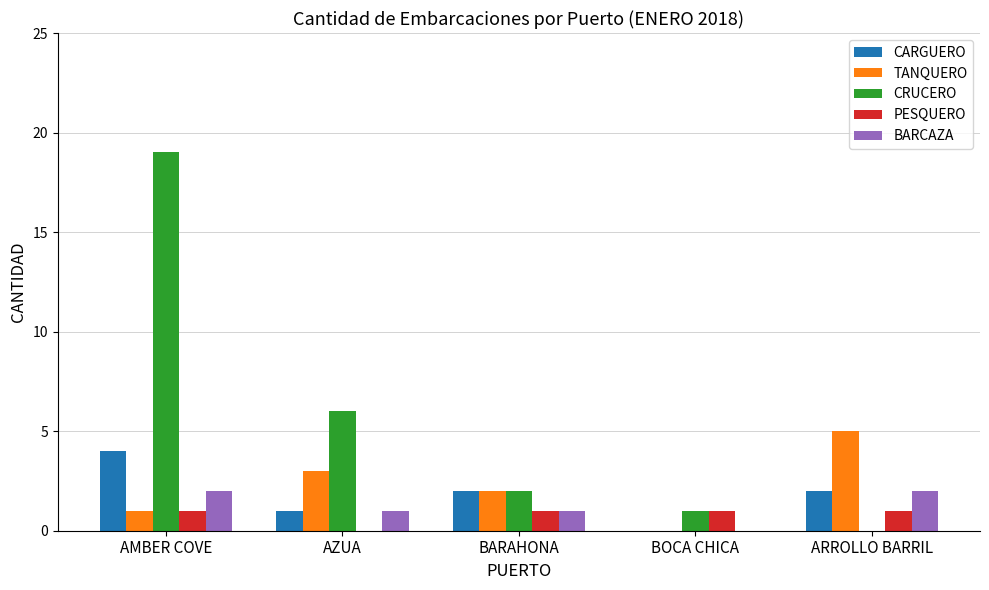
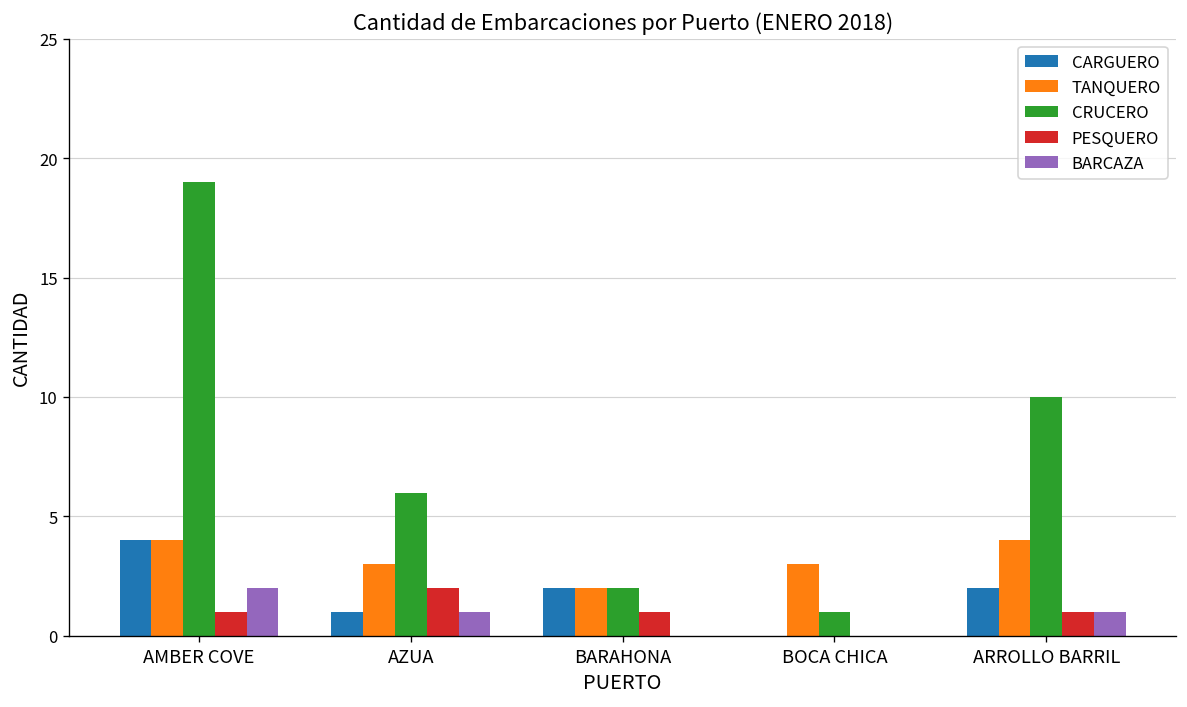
TANQUERO, AMBER COVE: 1 -> 4
PESQUERO, AZUA: 0 -> 2
BARCAZA, BARAHONA: 1 -> 0
TANQUERO, BOCA CHICA: 0 -> 3
PESQUERO, BOCA CHICA: 1 -> 0
TANQUERO, ARROLLO BARRIL: 5 -> 4
CRUCERO, ARROLLO BARRIL: 0 -> 10
BARCAZA, ARROLLO BARRIL: 2 -> 1
